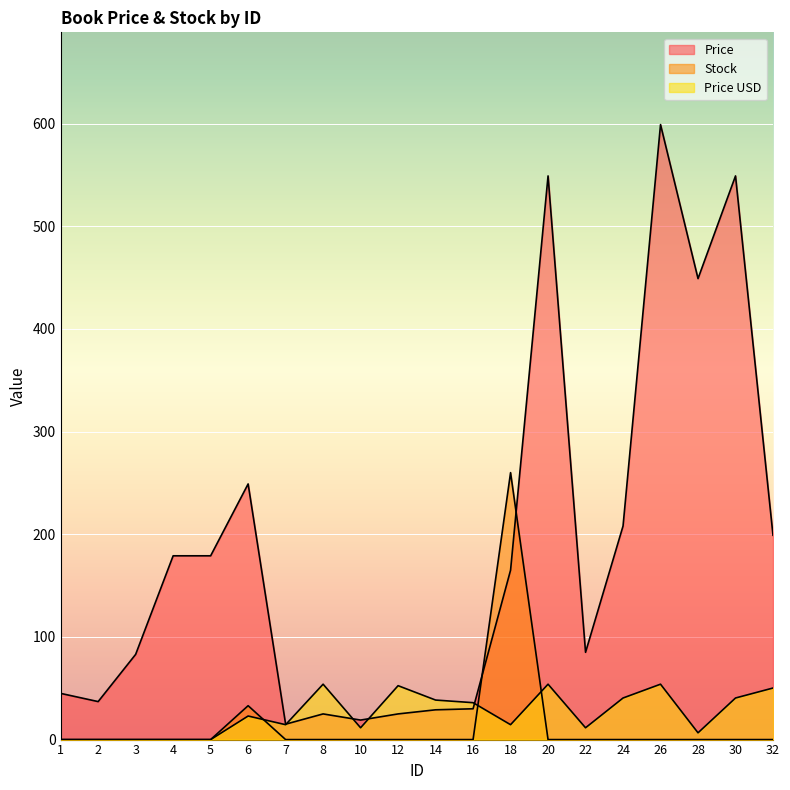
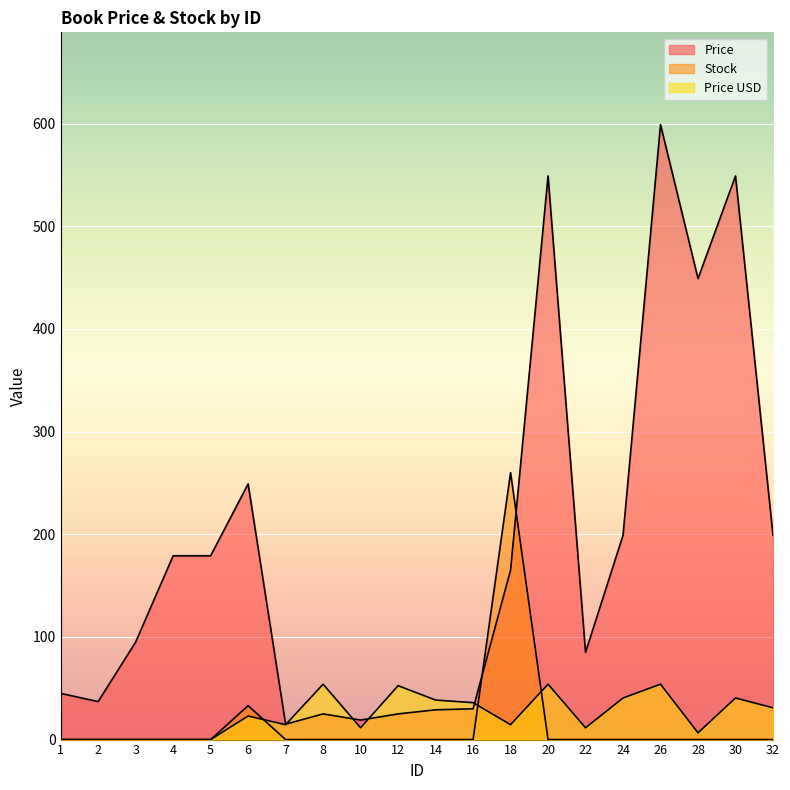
Price, 3: 83 -> 95
Price, 24: 208 -> 199
Price USD, 32: 50 -> 31
